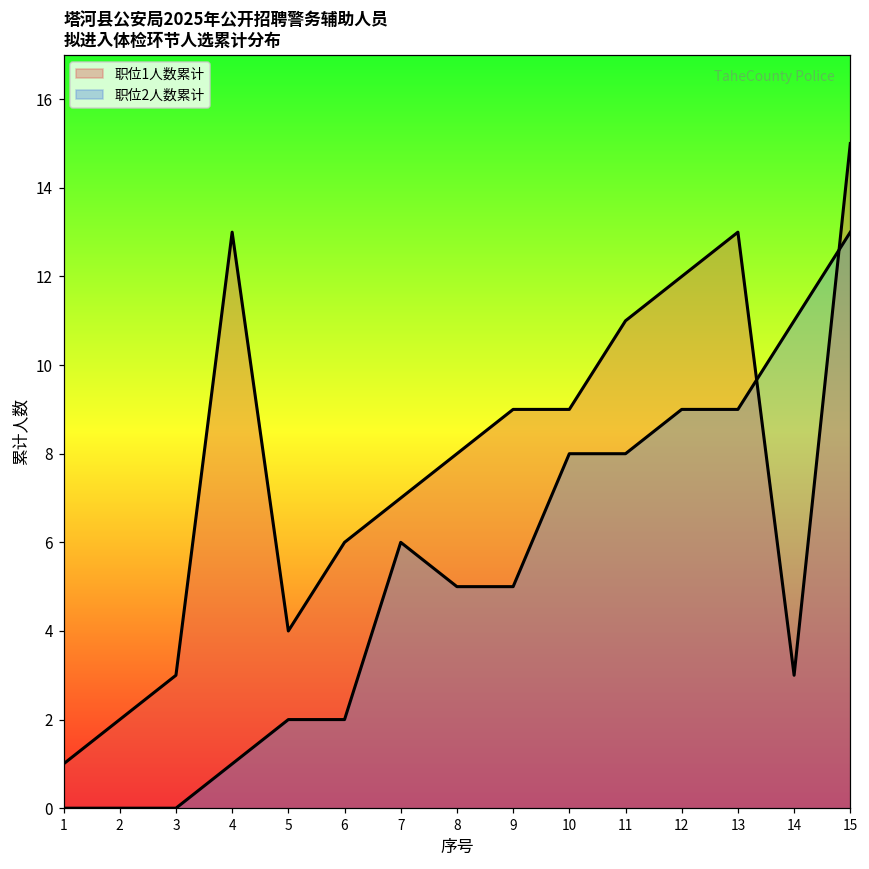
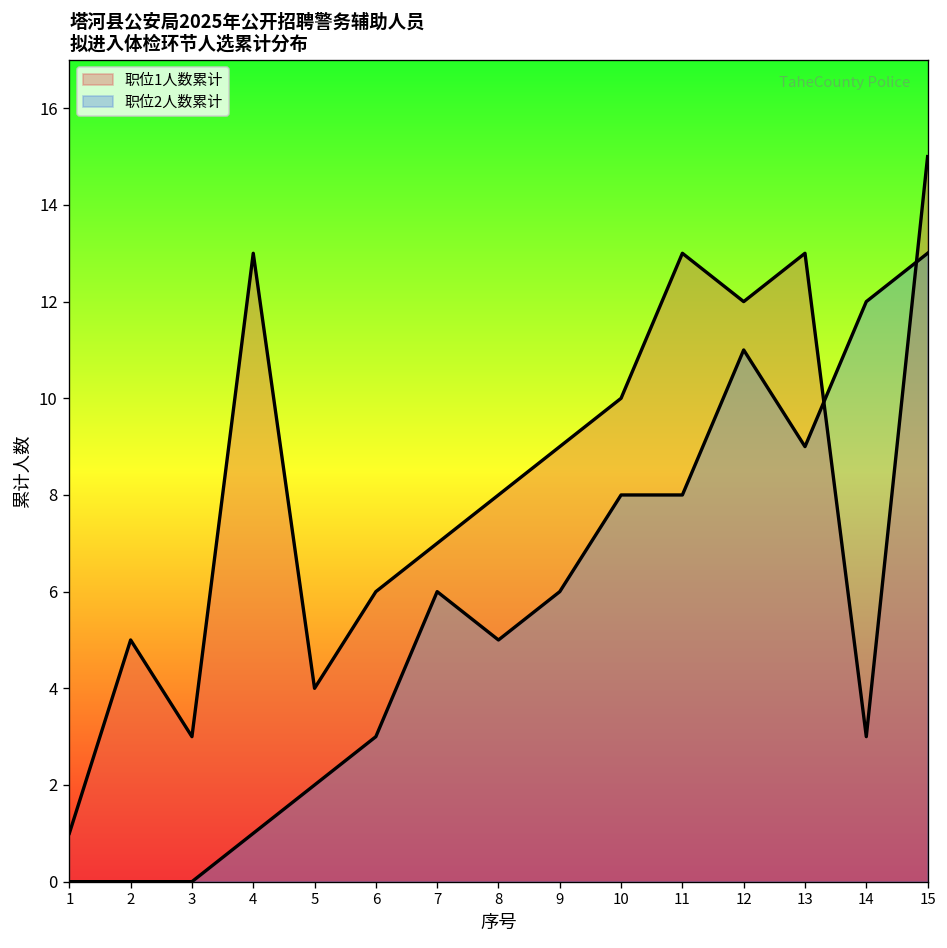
职位1人数累计, 2: 2 -> 5
职位2人数累计, 6: 2 -> 3
职位2人数累计, 9: 5 -> 6
职位1人数累计, 10: 9 -> 10
职位1人数累计, 11: 11 -> 13
职位2人数累计, 12: 9 -> 11
职位2人数累计, 14: 11 -> 12
